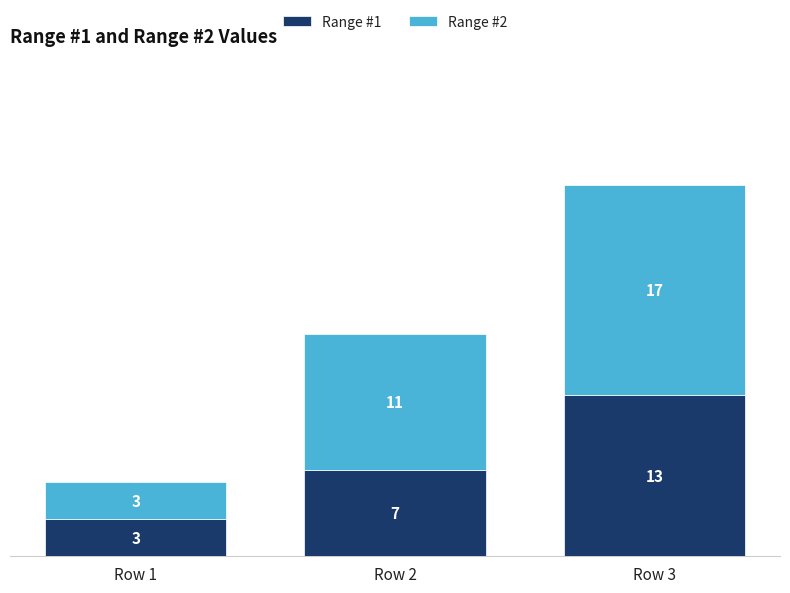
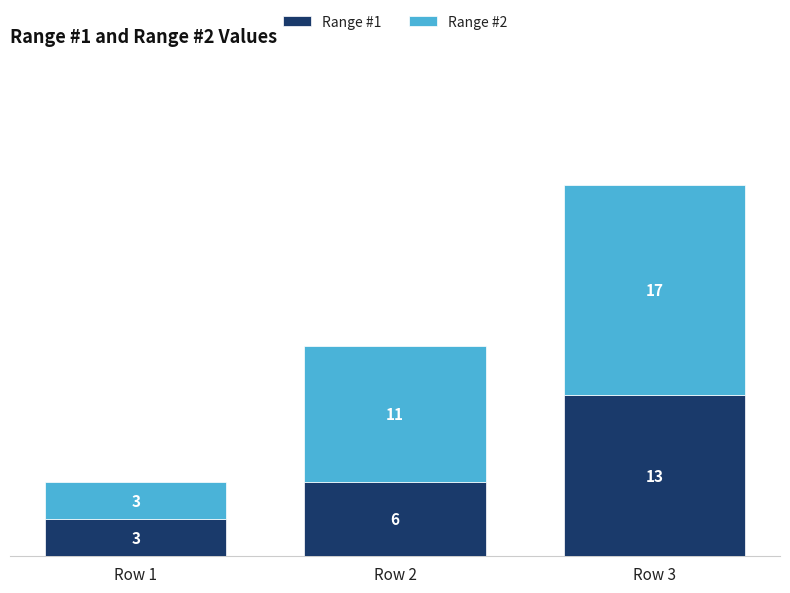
Range #1, Row 2: 7 -> 6
